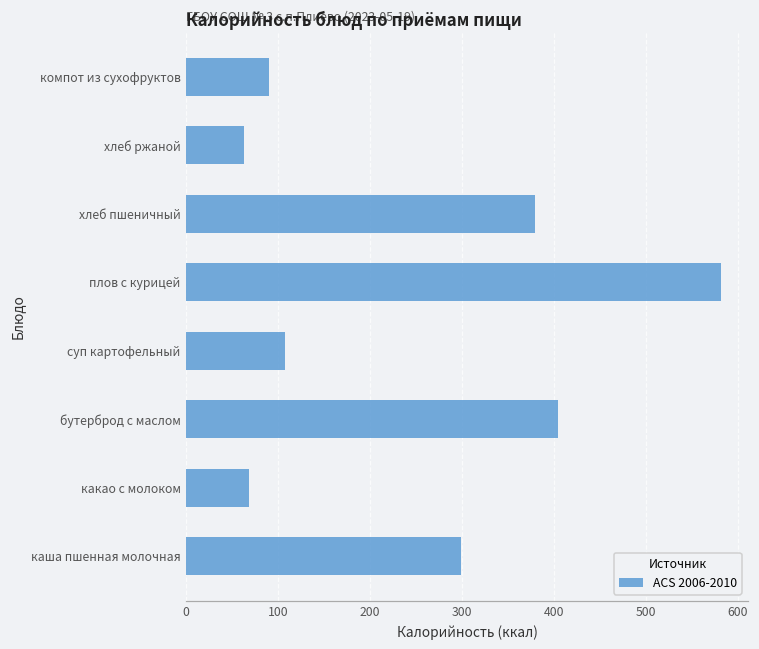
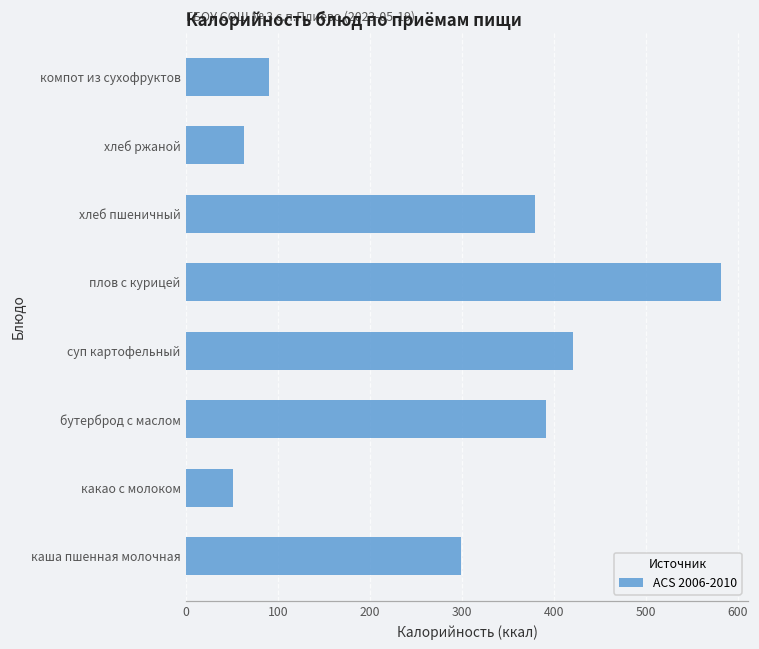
суп картофельный: 110 -> 420
бутерброд с маслом: 410 -> 390
какао с молоком: 70 -> 50
